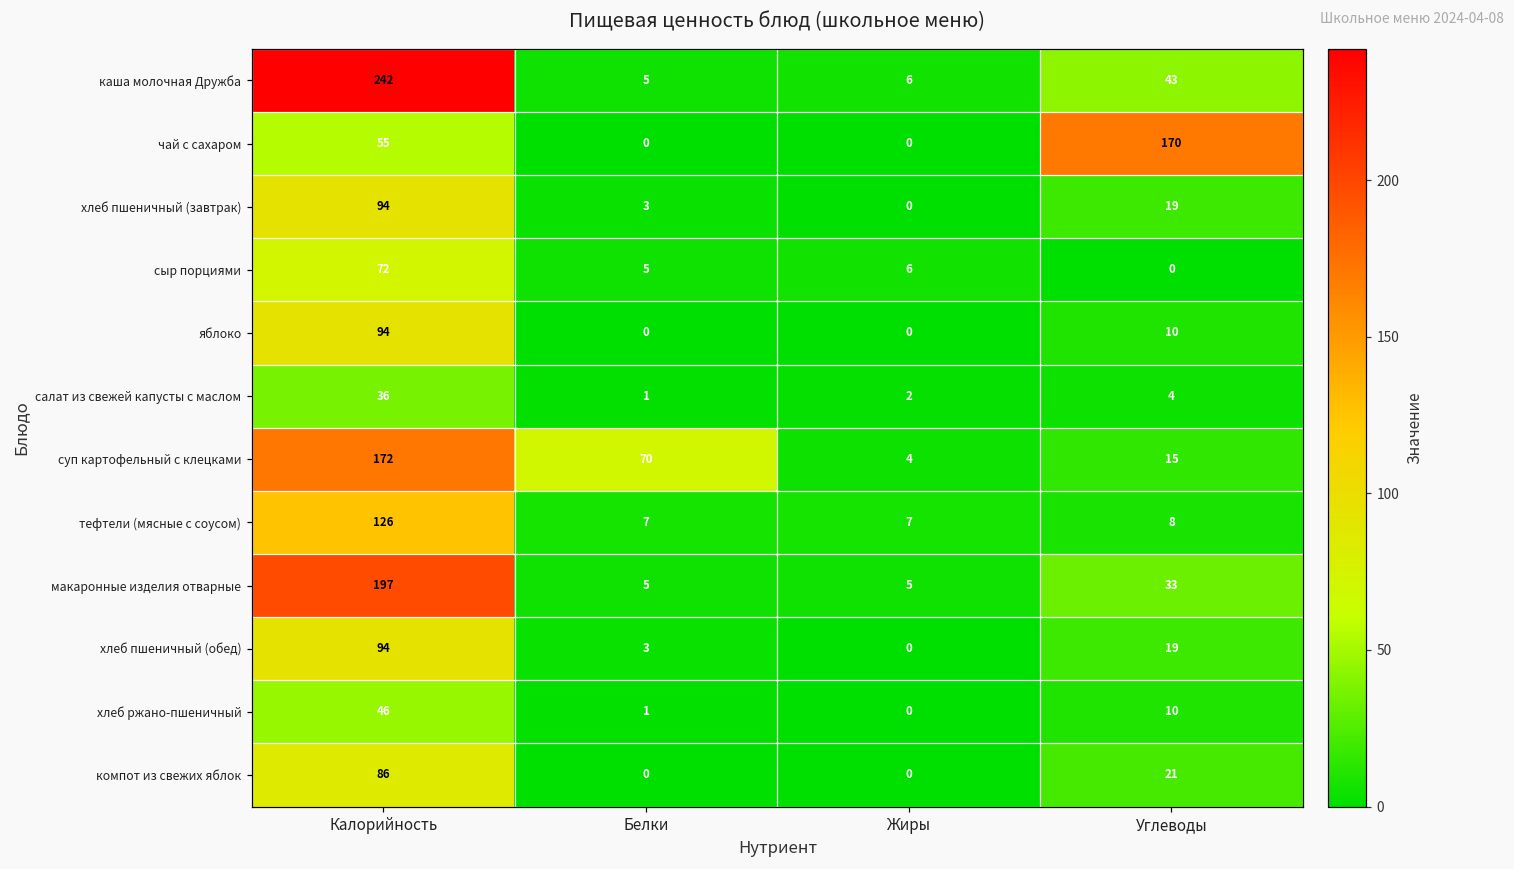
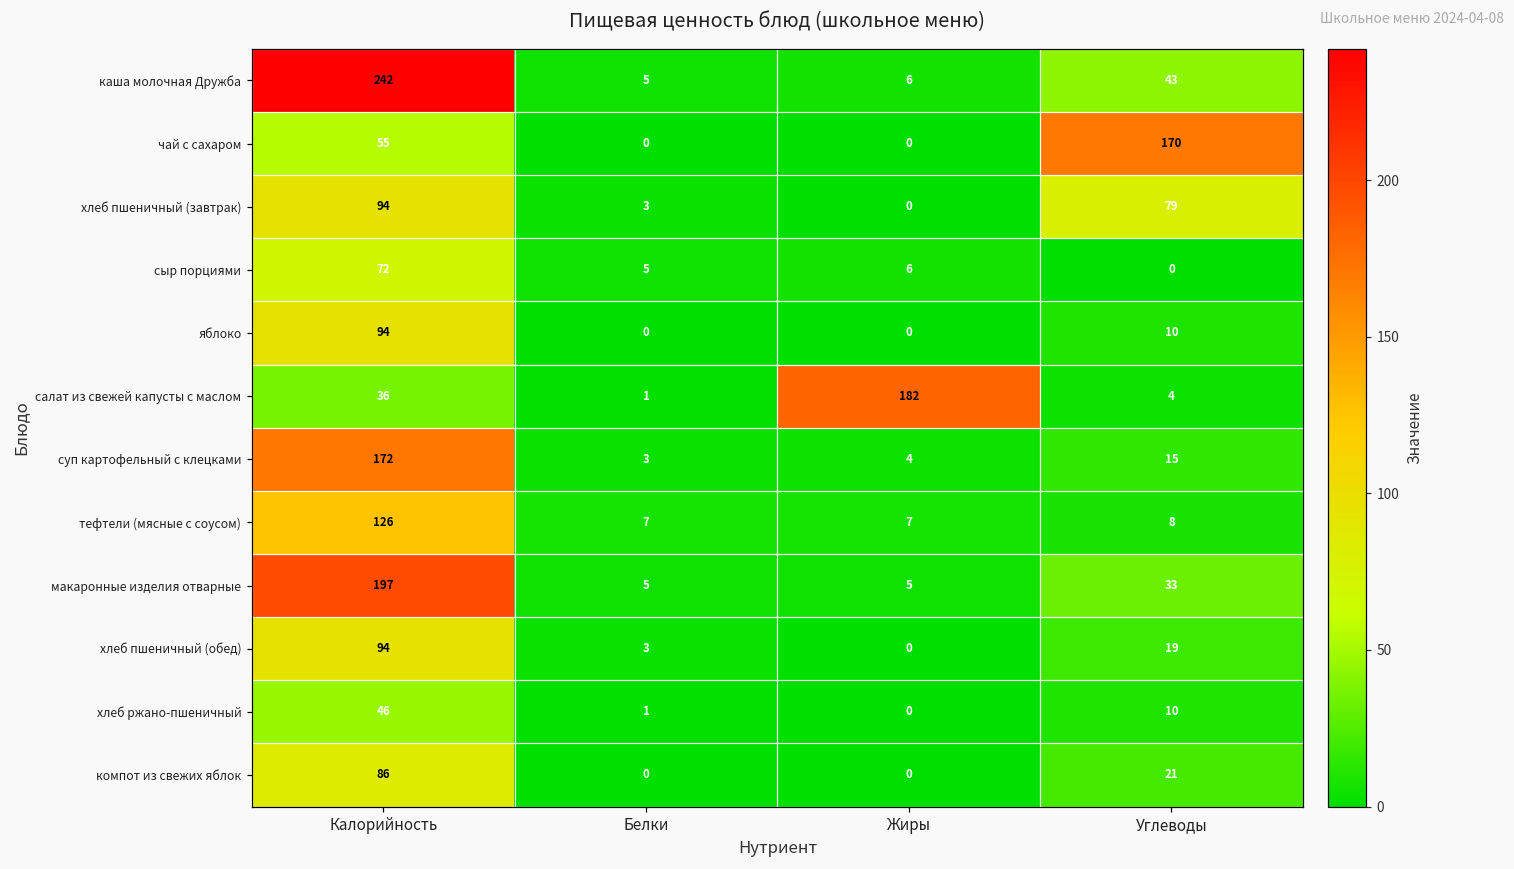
хлеб пшеничный (завтрак), Углеводы: 19 -> 79
салат из свежей капусты с маслом, Жиры: 2 -> 182
суп картофельный с клецками, Белки: 70 -> 3
